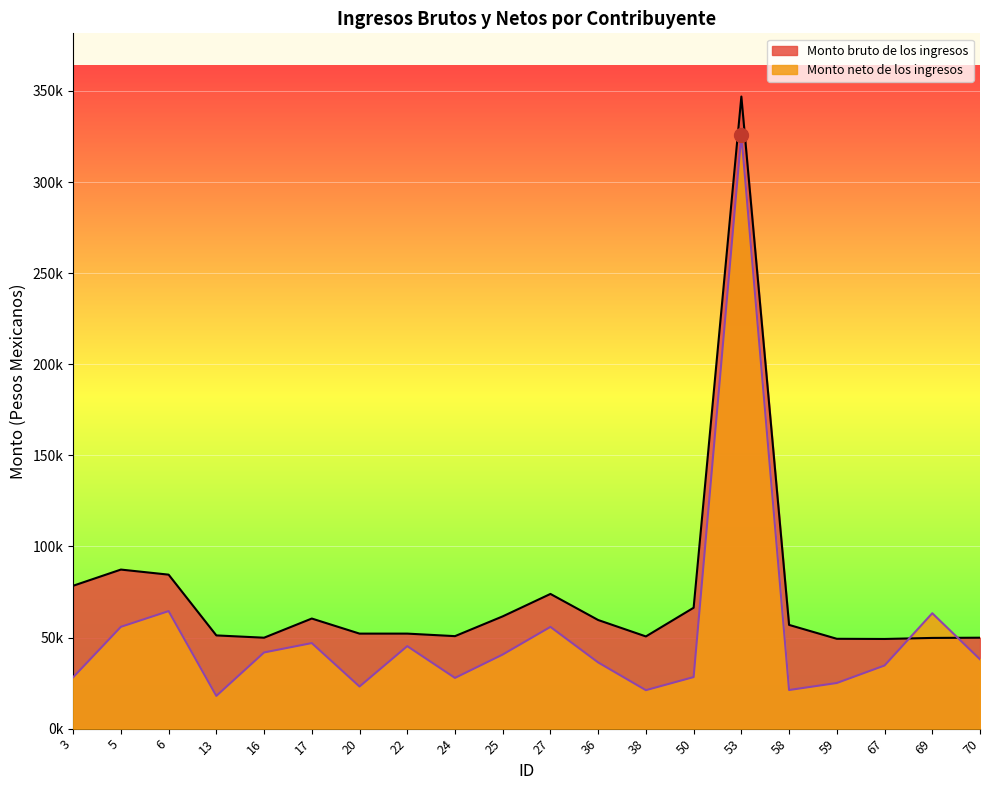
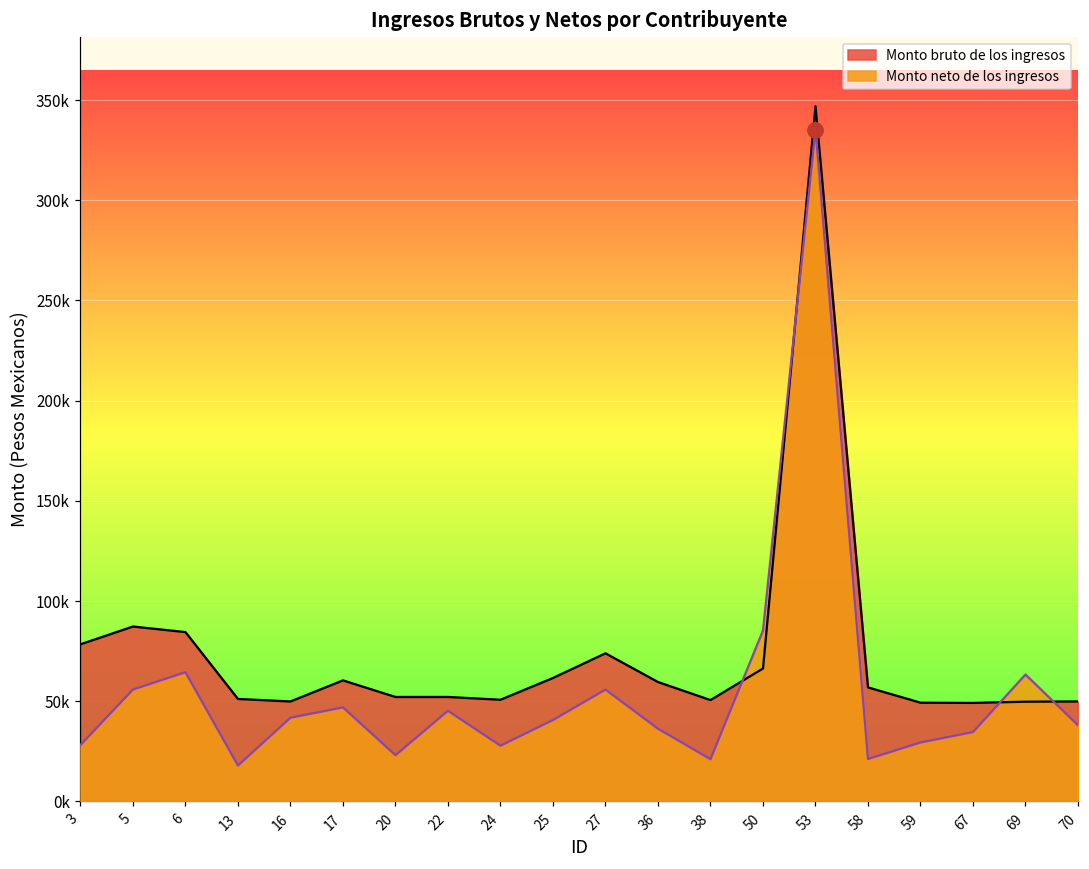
Monto neto de los ingresos, 50: 28000 -> 85000
Monto neto de los ingresos, 53: 326000 -> 335000
Monto neto de los ingresos, 59: 25000 -> 29000
